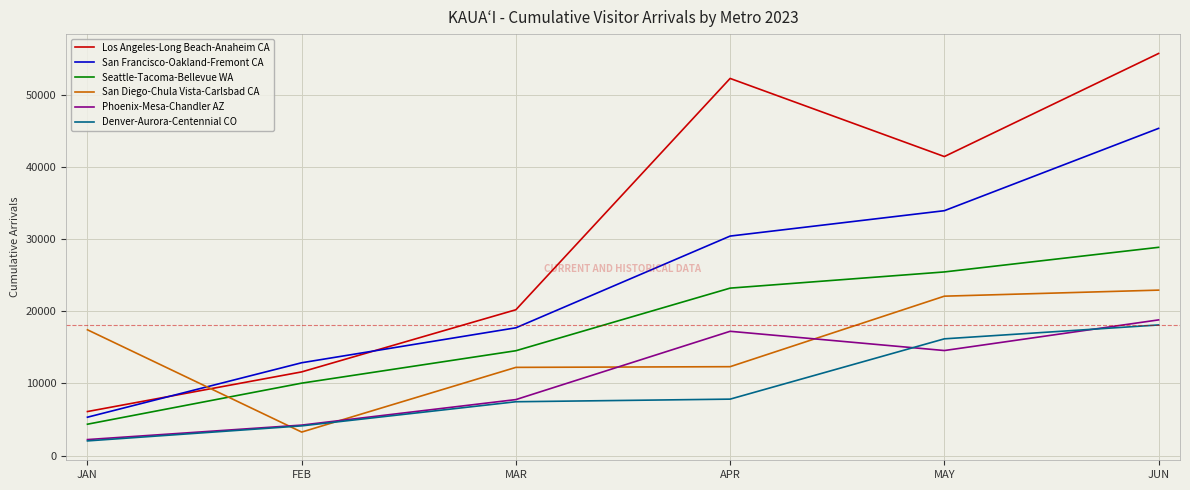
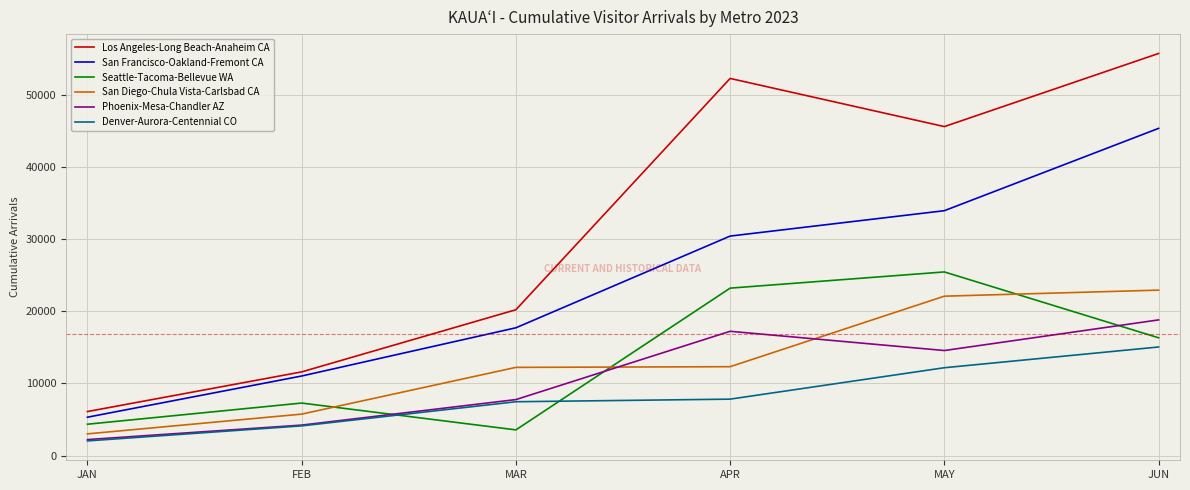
San Diego-Chula Vista-Carlsbad CA, JAN: 17000 -> 3000
San Francisco-Oakland-Fremont CA, FEB: 13000 -> 11000
Seattle-Tacoma-Bellevue WA, FEB: 10000 -> 7000
San Diego-Chula Vista-Carlsbad CA, FEB: 3000 -> 6000
Seattle-Tacoma-Bellevue WA, MAR: 15000 -> 4000
Los Angeles-Long Beach-Anaheim CA, MAY: 41000 -> 46000
Denver-Aurora-Centennial CO, MAY: 16000 -> 12000
Seattle-Tacoma-Bellevue WA, JUN: 29000 -> 16000
Denver-Aurora-Centennial CO, JUN: 18000 -> 15000
